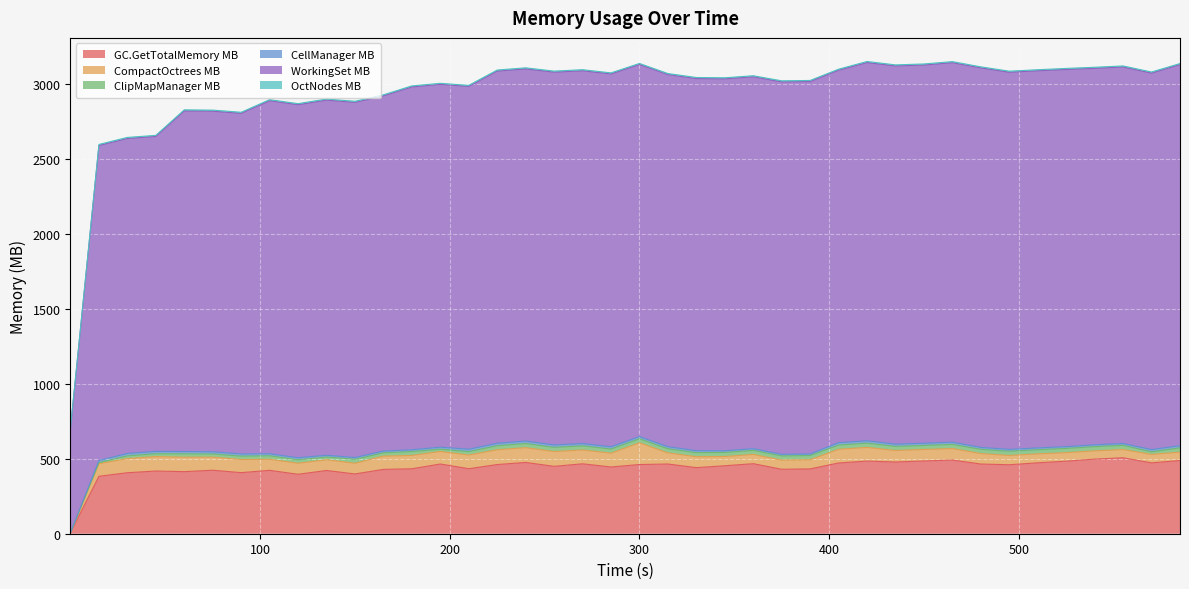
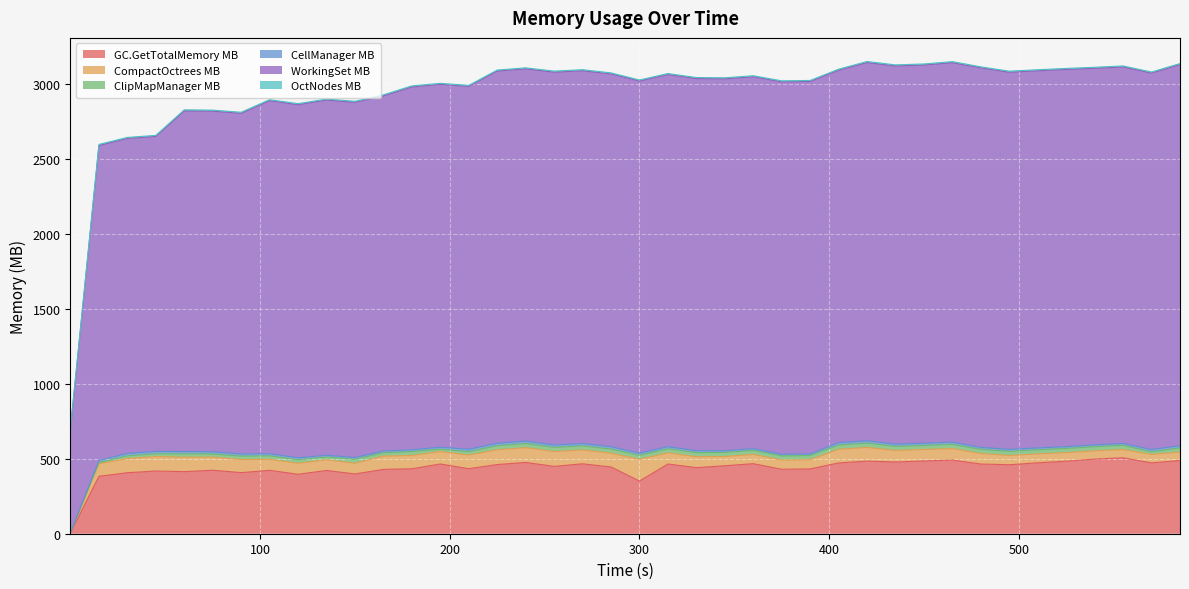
GC.GetTotalMemory MB, 300: 460 -> 350
